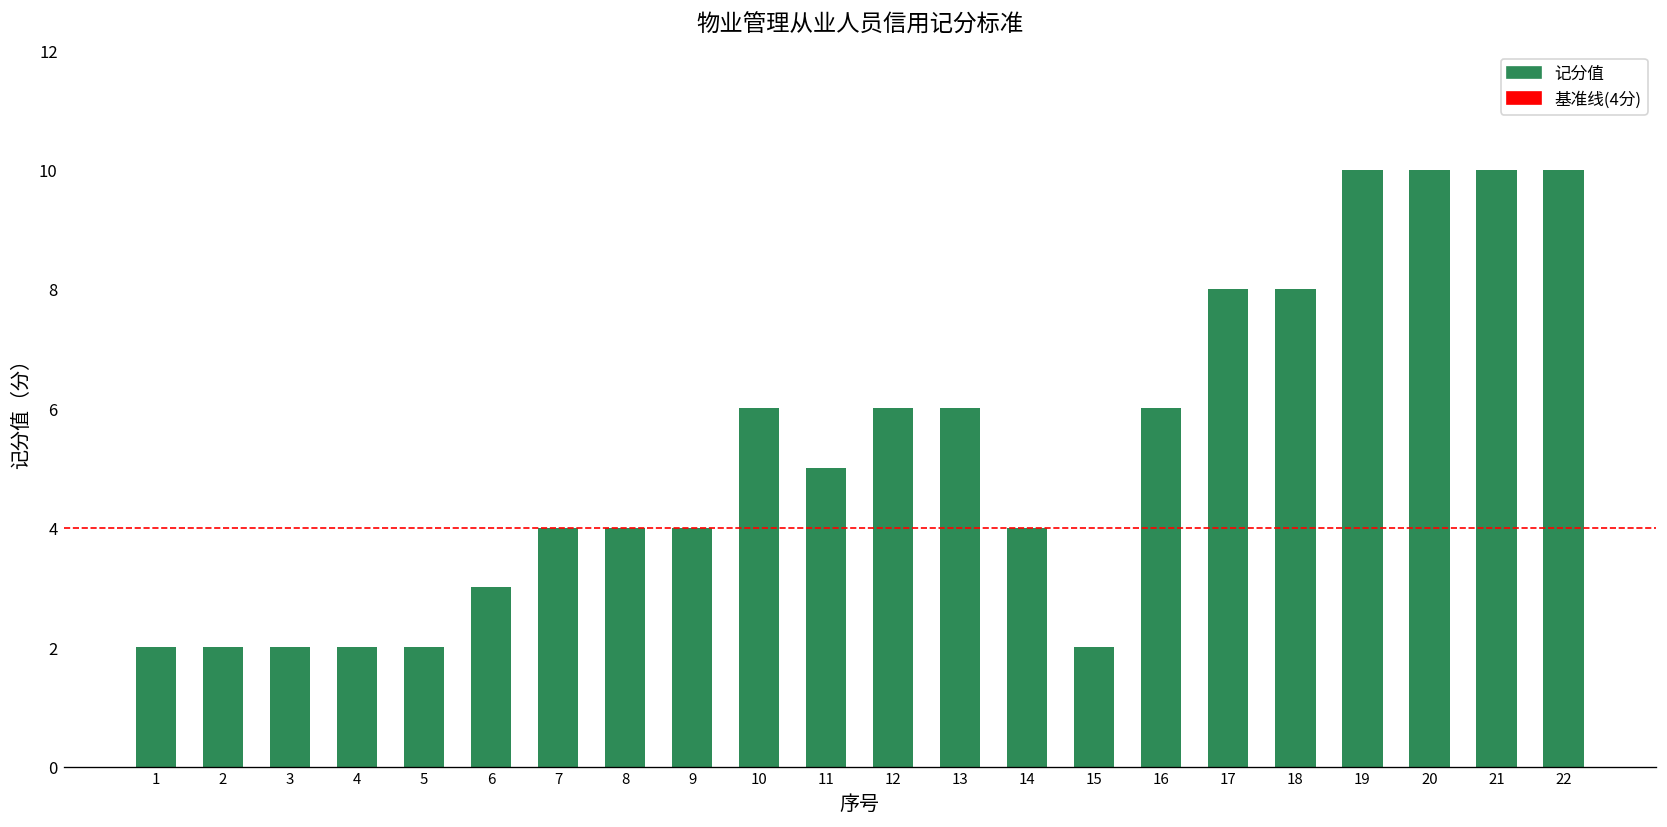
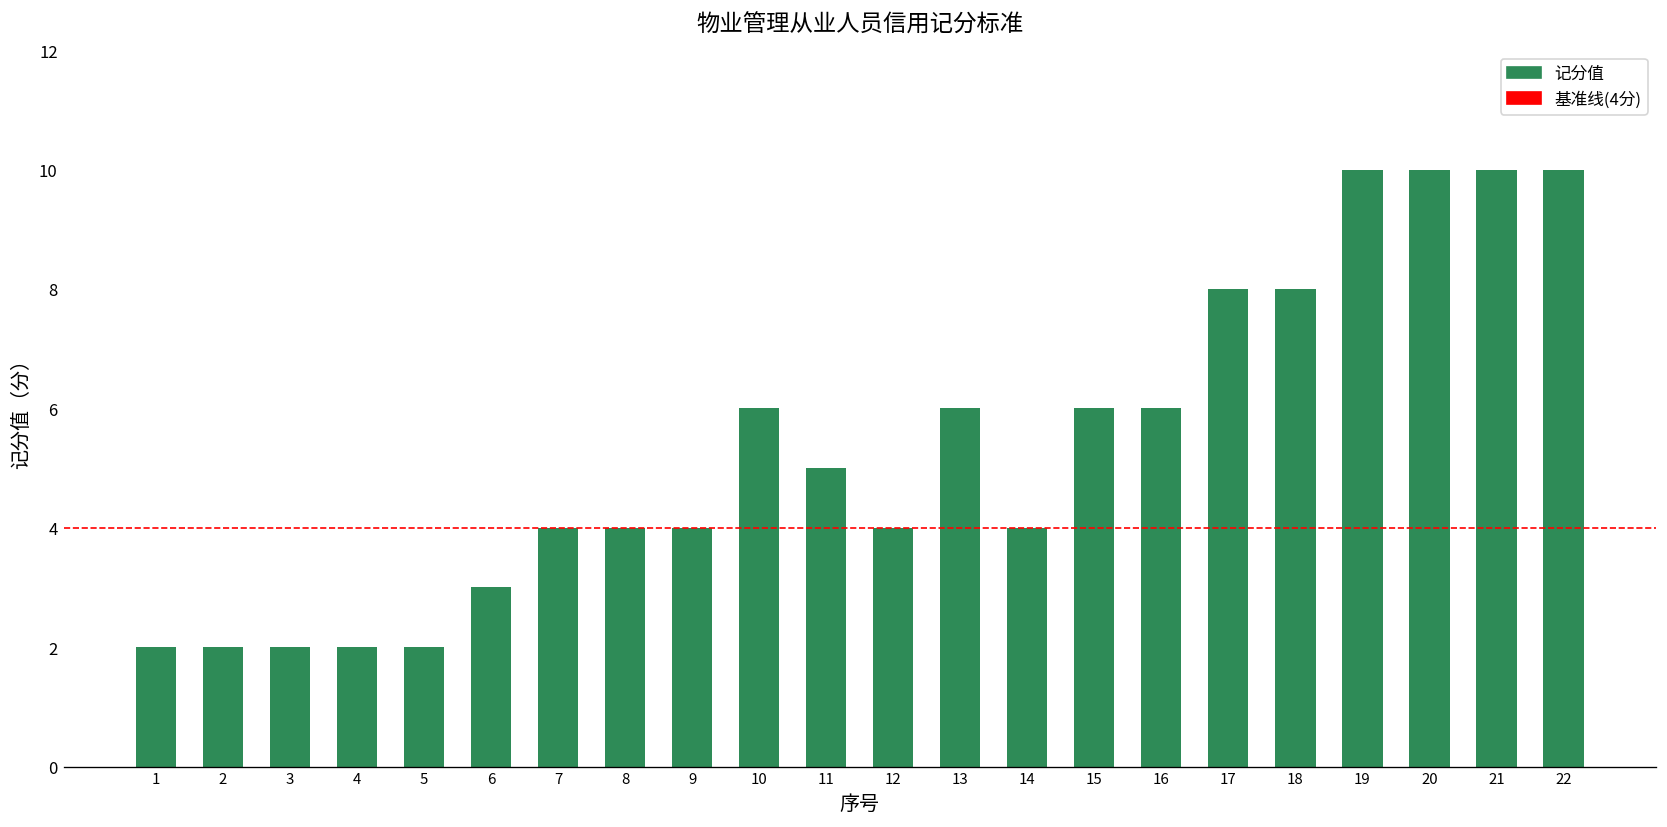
12: 6 -> 4
15: 2 -> 6
